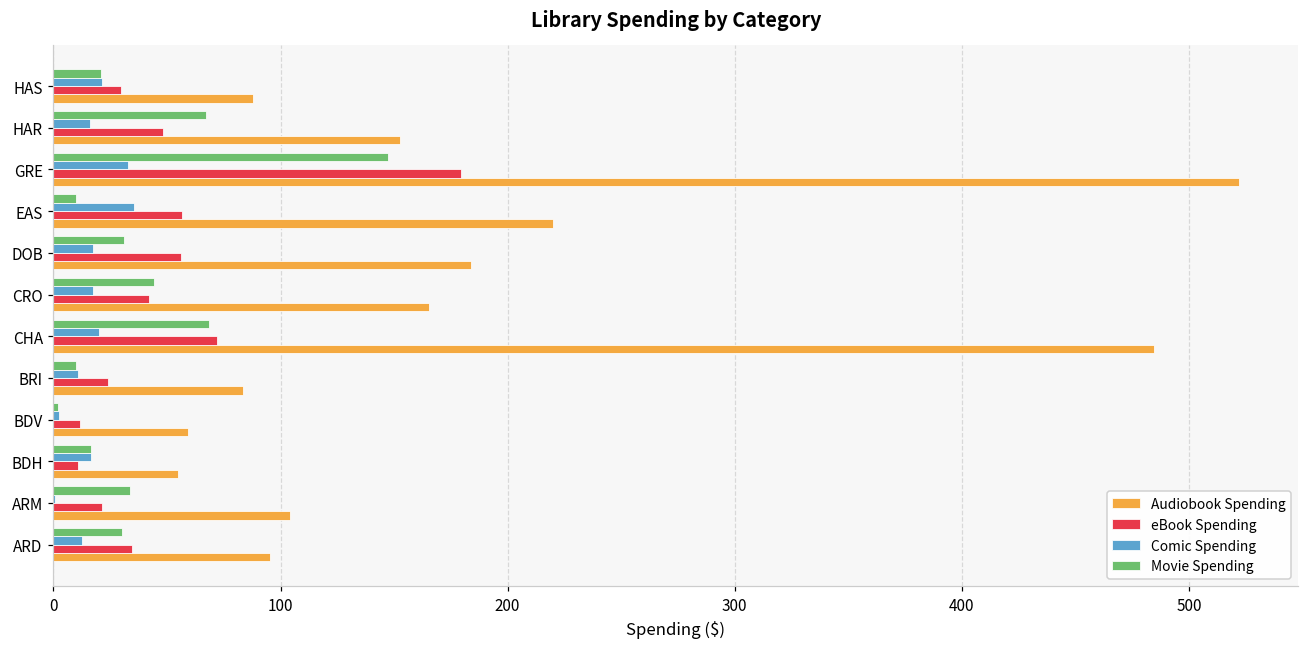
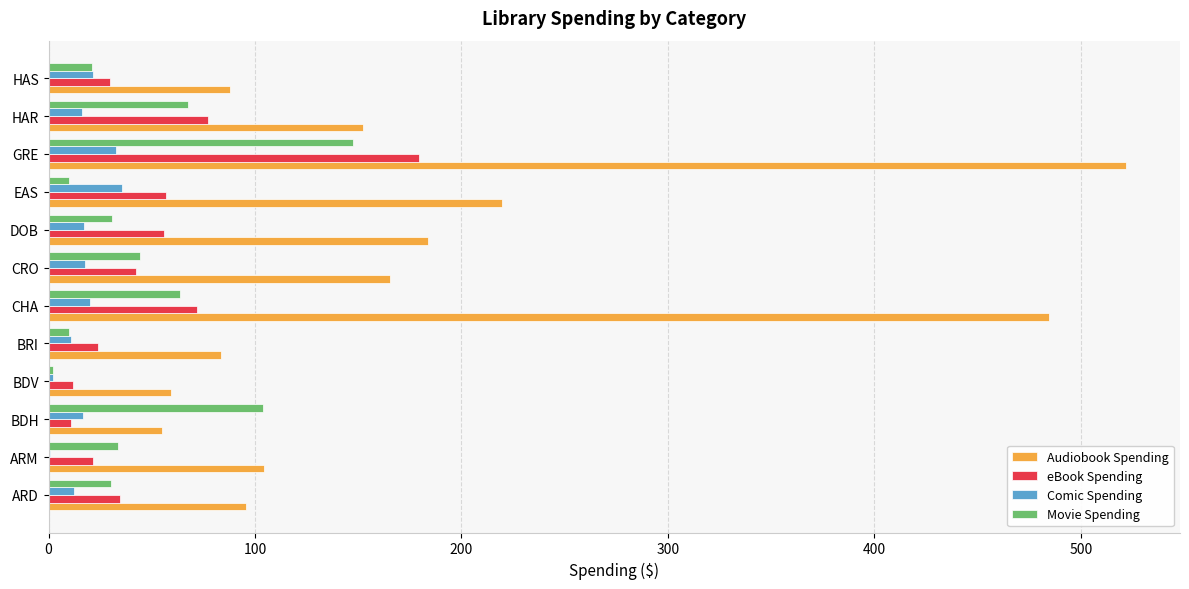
eBook Spending, HAR: 48 -> 77
Movie Spending, CHA: 68 -> 64
Movie Spending, BDH: 16 -> 104
